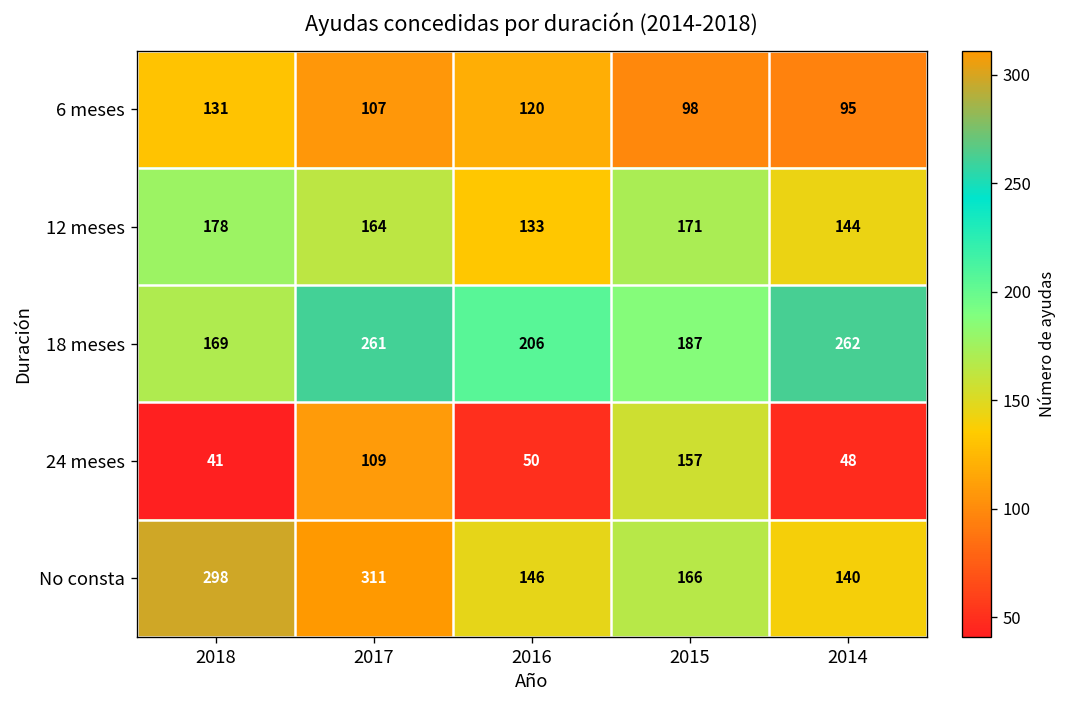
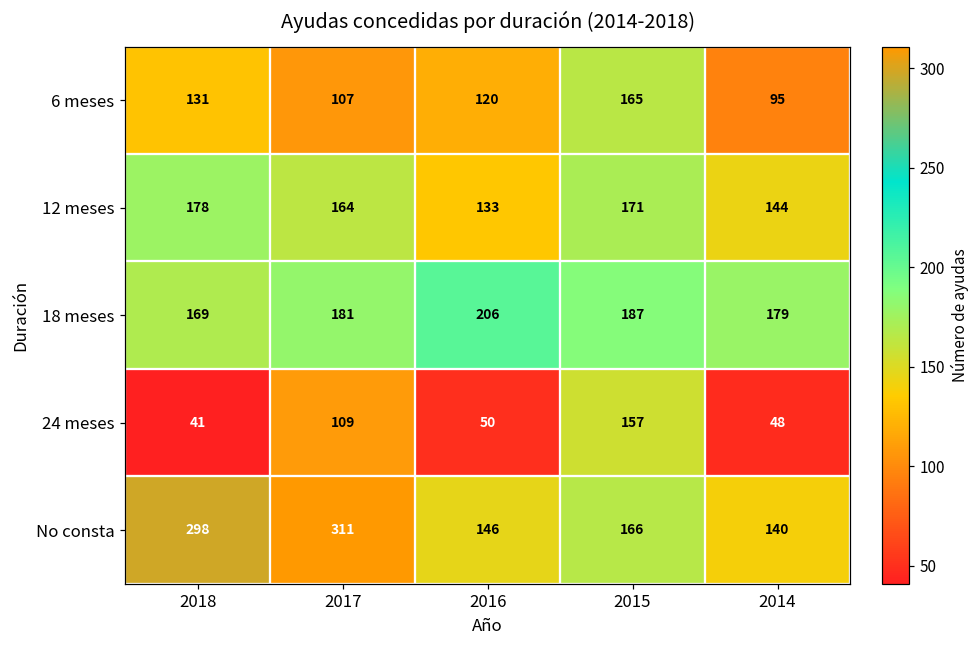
6 meses, 2015: 98 -> 165
18 meses, 2017: 261 -> 181
18 meses, 2014: 262 -> 179
